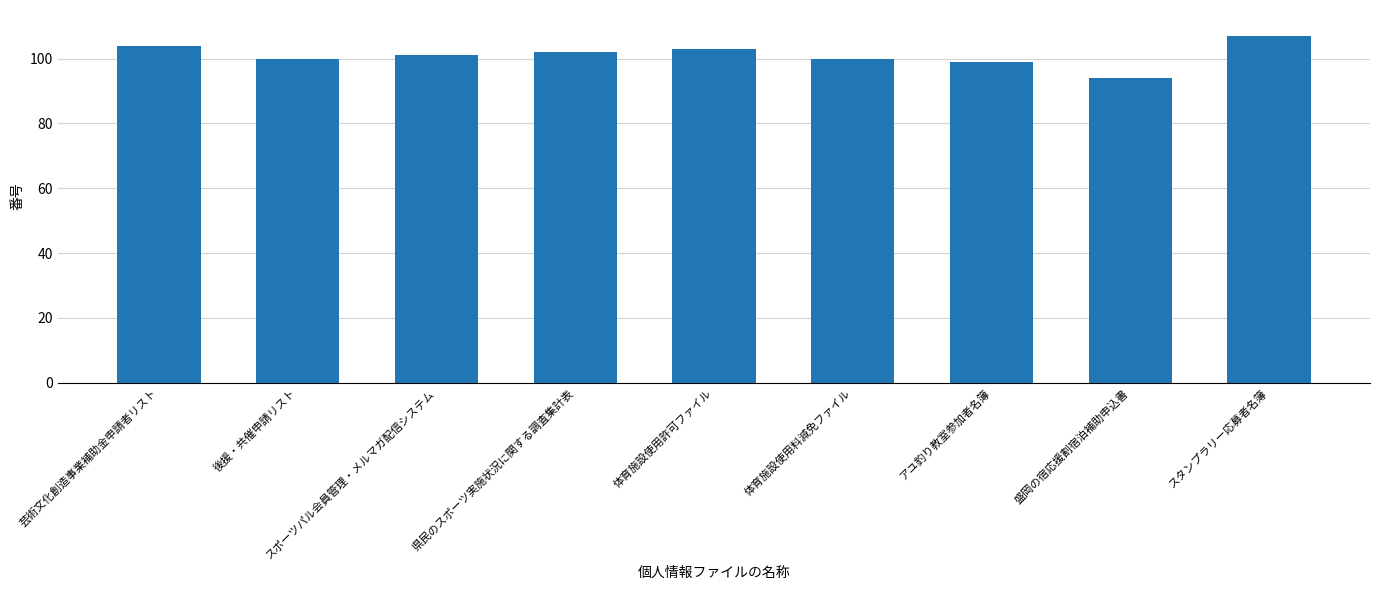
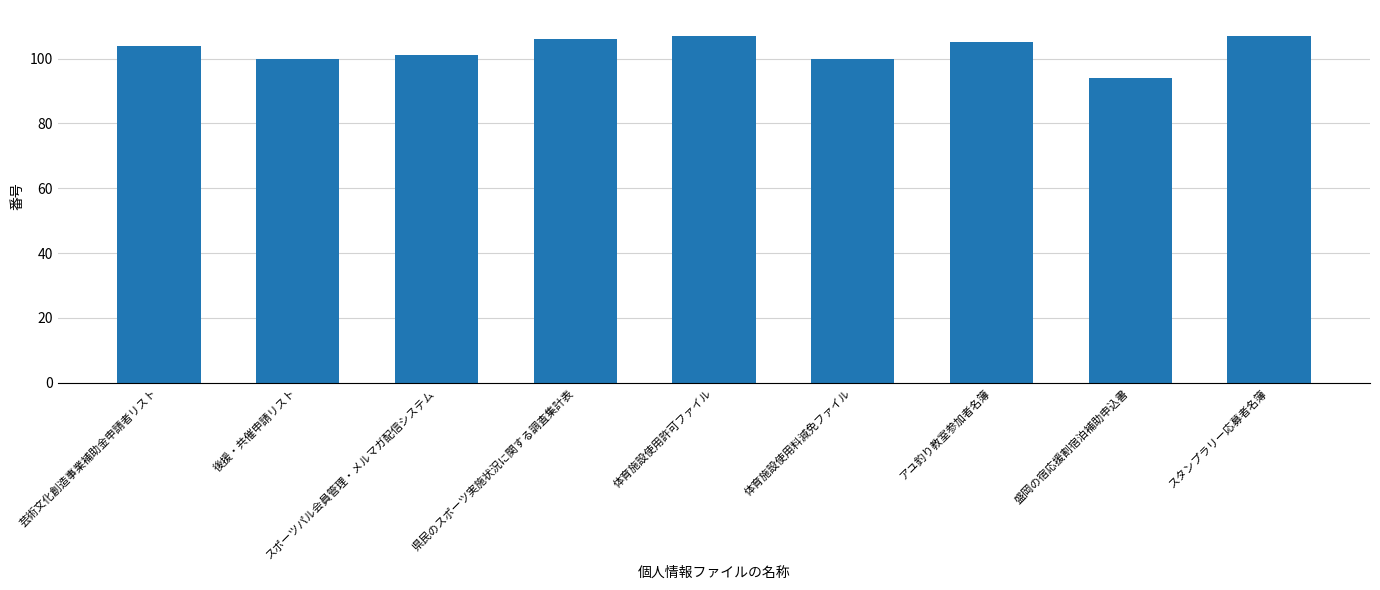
県民のスポーツ実施状況に関する調査集計表: 102 -> 106
体育施設使用許可ファイル: 103 -> 107
アユ釣り教室参加者名簿: 99 -> 105
